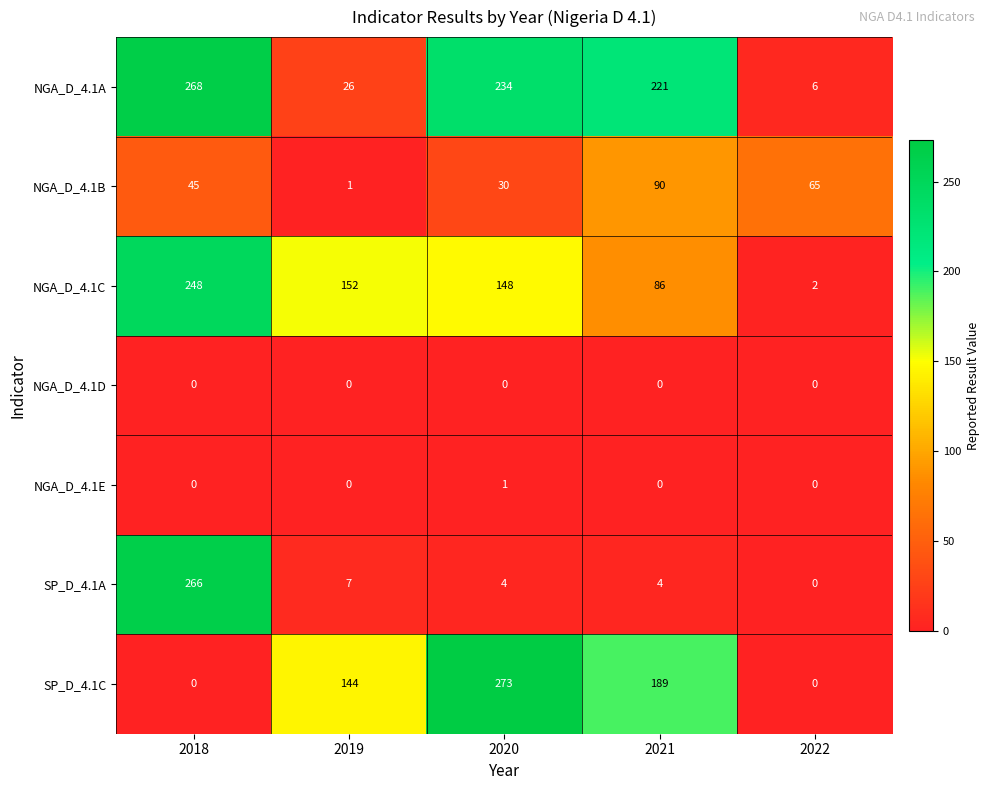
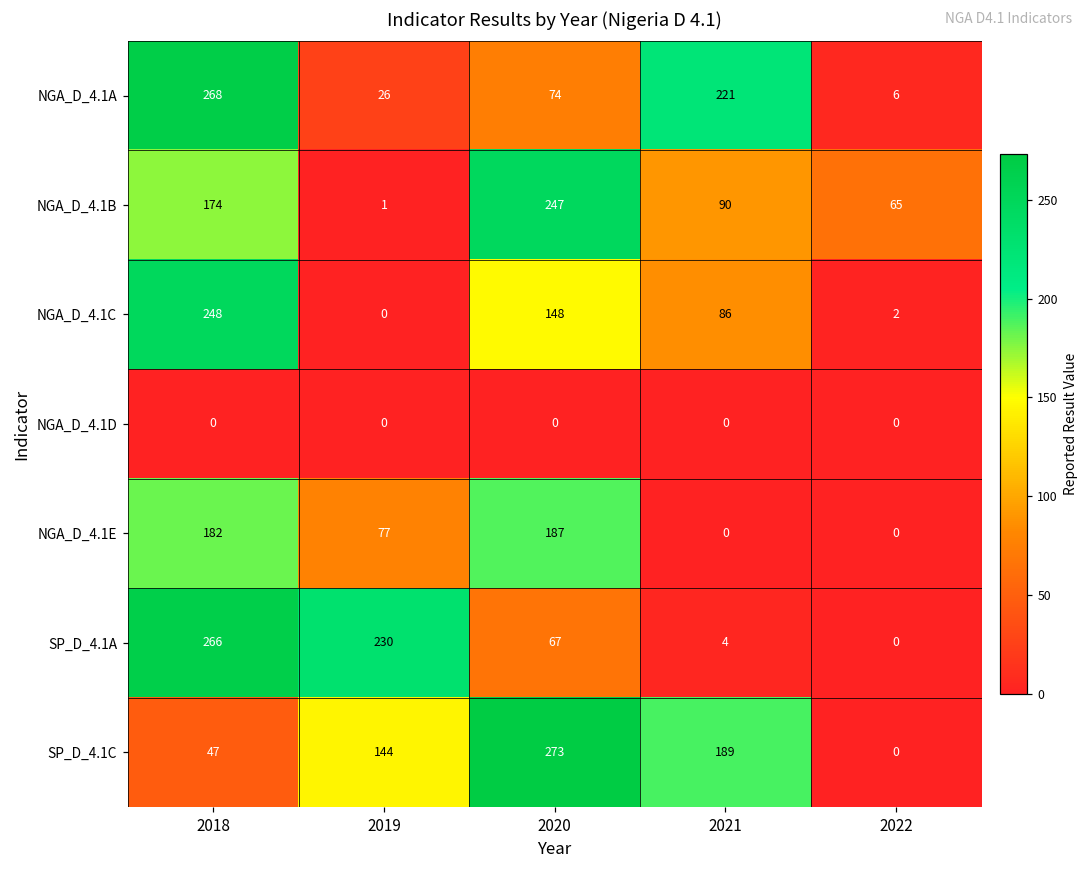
NGA_D_4.1A, 2020: 234 -> 74
NGA_D_4.1B, 2018: 45 -> 174
NGA_D_4.1B, 2020: 30 -> 247
NGA_D_4.1C, 2019: 152 -> 0
NGA_D_4.1E, 2018: 0 -> 182
NGA_D_4.1E, 2019: 0 -> 77
NGA_D_4.1E, 2020: 1 -> 187
SP_D_4.1A, 2019: 7 -> 230
SP_D_4.1A, 2020: 4 -> 67
SP_D_4.1C, 2018: 0 -> 47
